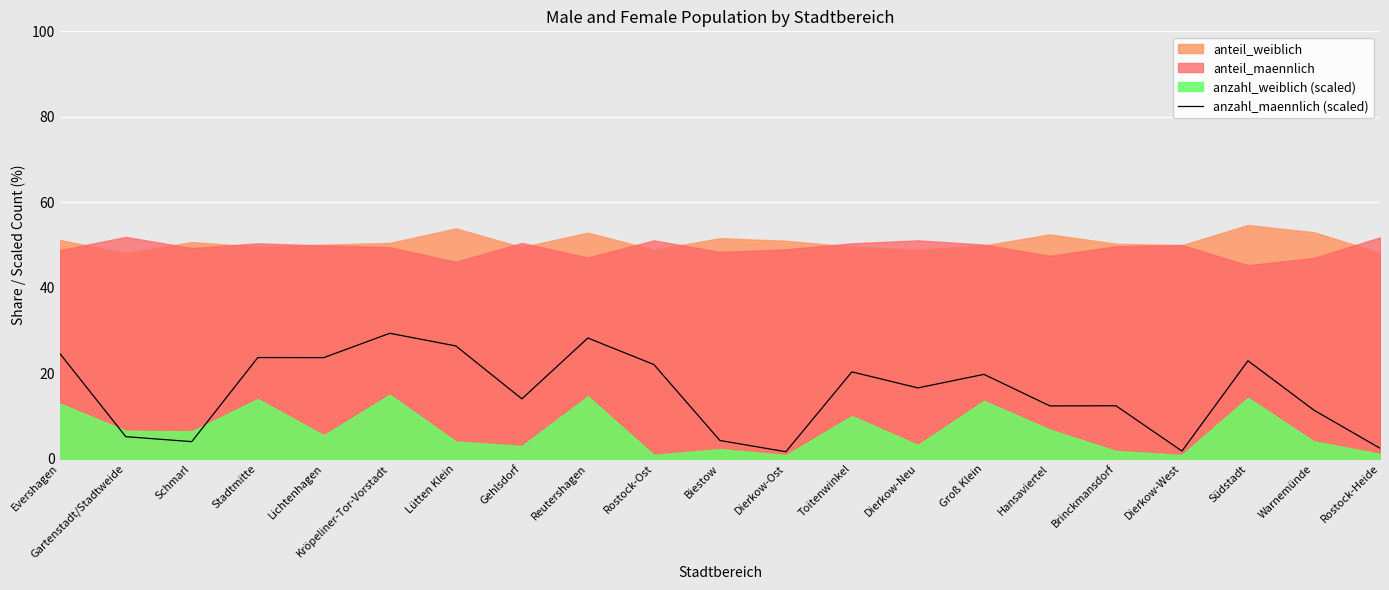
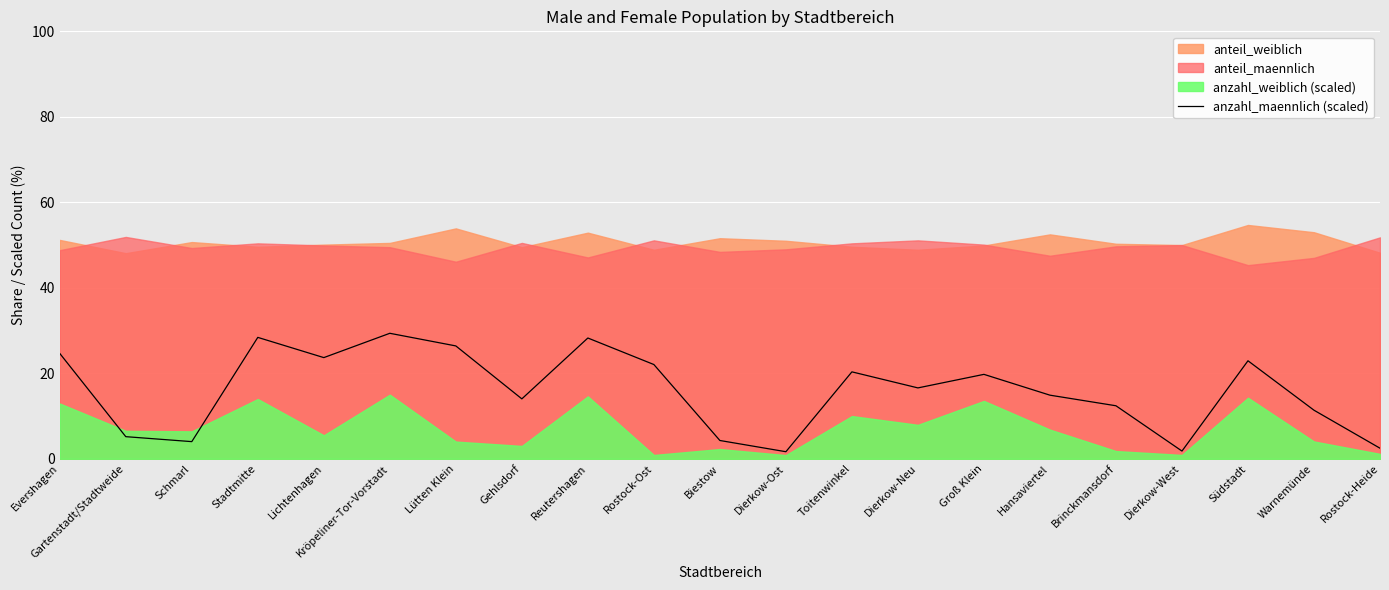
anzahl_maennlich (scaled), Stadtmitte: 24 -> 28
anzahl_weiblich (scaled), Dierkow-Neu: 3 -> 8
anzahl_maennlich (scaled), Hansaviertel: 12 -> 15
